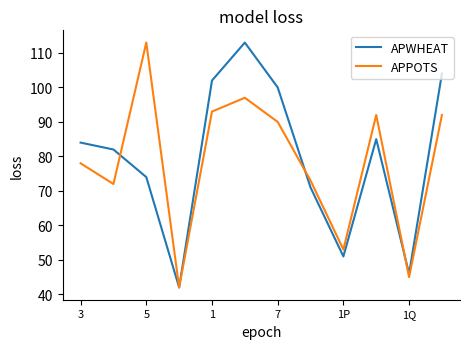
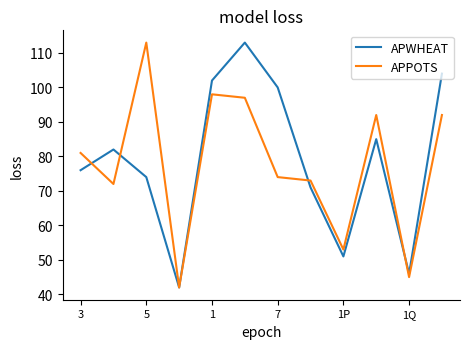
APWHEAT, 3: 84 -> 76
APPOTS, 3: 78 -> 81
APPOTS, 1: 93 -> 98
APPOTS, 7: 90 -> 74
